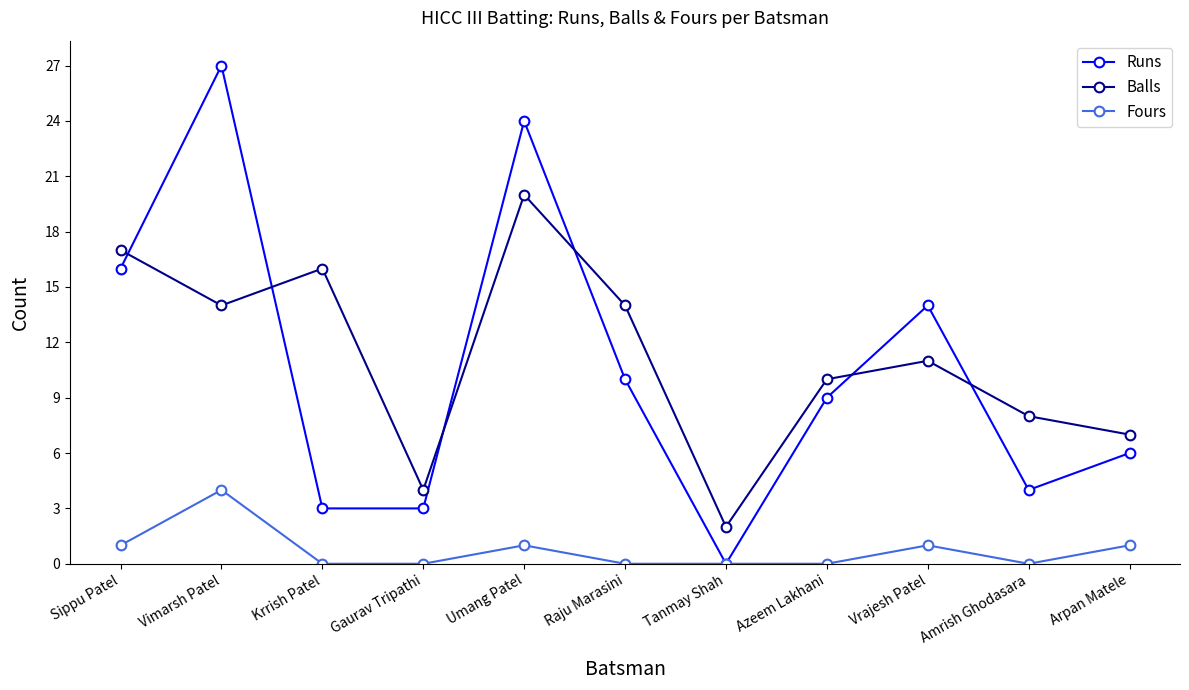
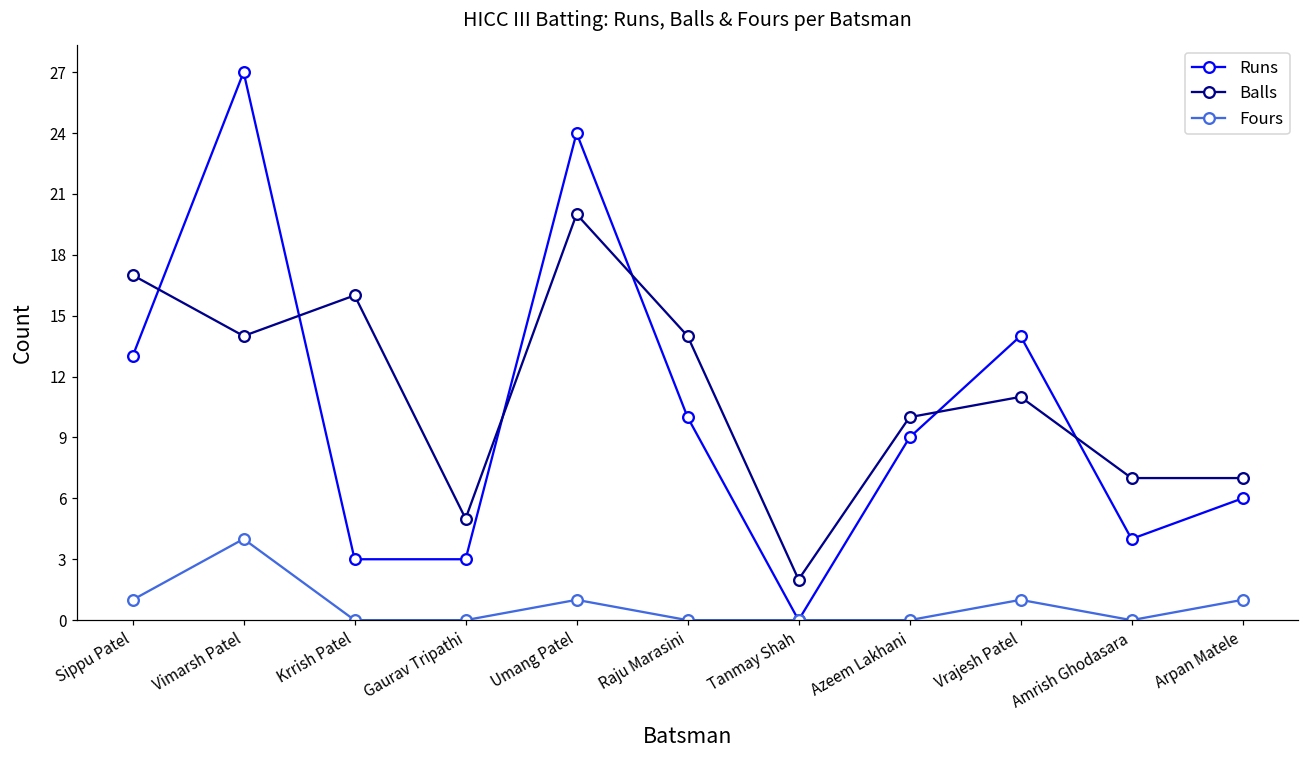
Runs, Sippu Patel: 16 -> 13
Balls, Gaurav Tripathi: 4 -> 5
Balls, Amrish Ghodasara: 8 -> 7
